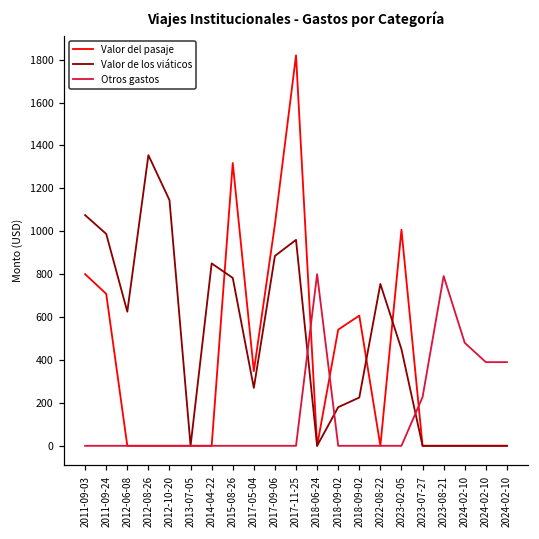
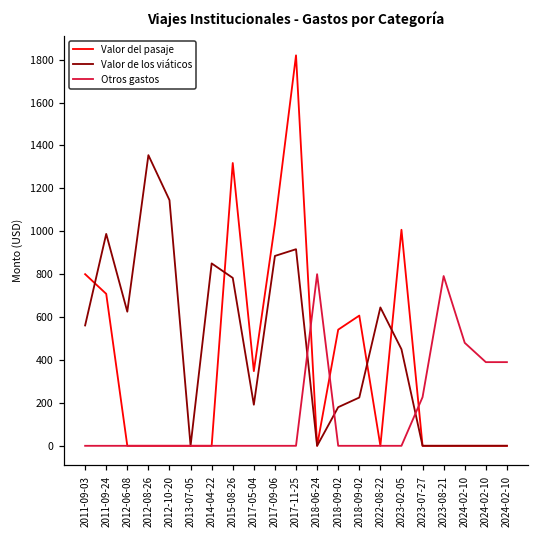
Valor de los viáticos, 2011-09-03: 1080 -> 560
Valor de los viáticos, 2017-05-04: 270 -> 190
Valor de los viáticos, 2017-11-25: 960 -> 920
Valor de los viáticos, 2022-08-22: 750 -> 650
